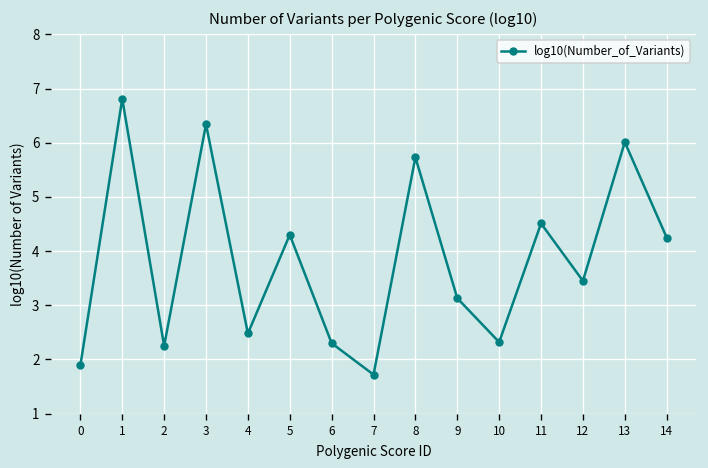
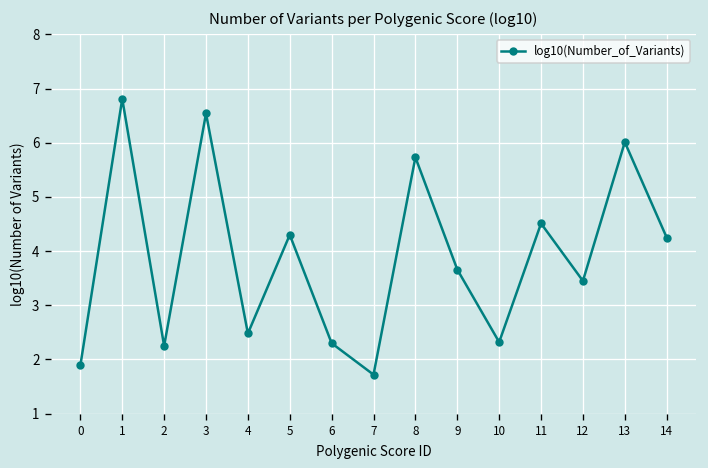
3: 6.3 -> 6.5
9: 3.1 -> 3.7
